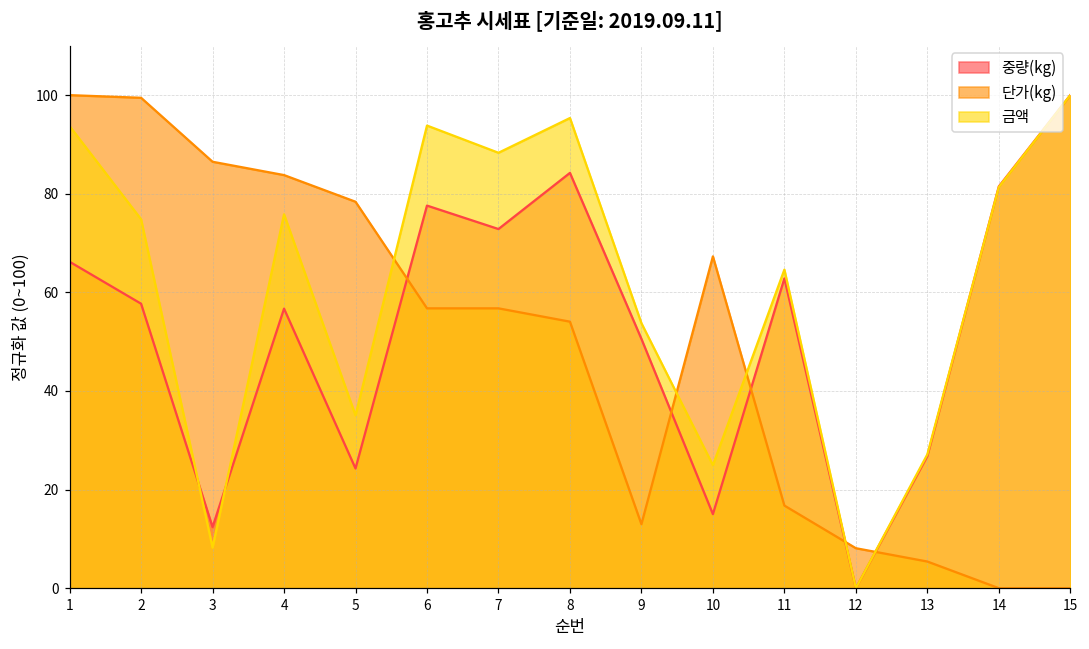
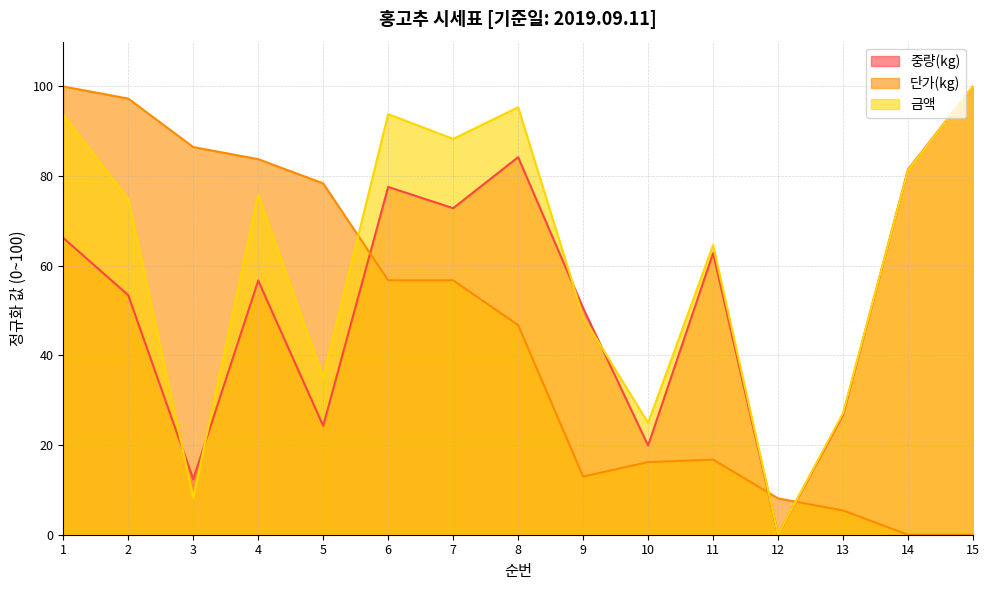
중량(kg), 2: 58 -> 53
단가(kg), 2: 99 -> 97
단가(kg), 8: 54 -> 47
금액, 9: 54 -> 49
중량(kg), 10: 15 -> 20
단가(kg), 10: 67 -> 16
